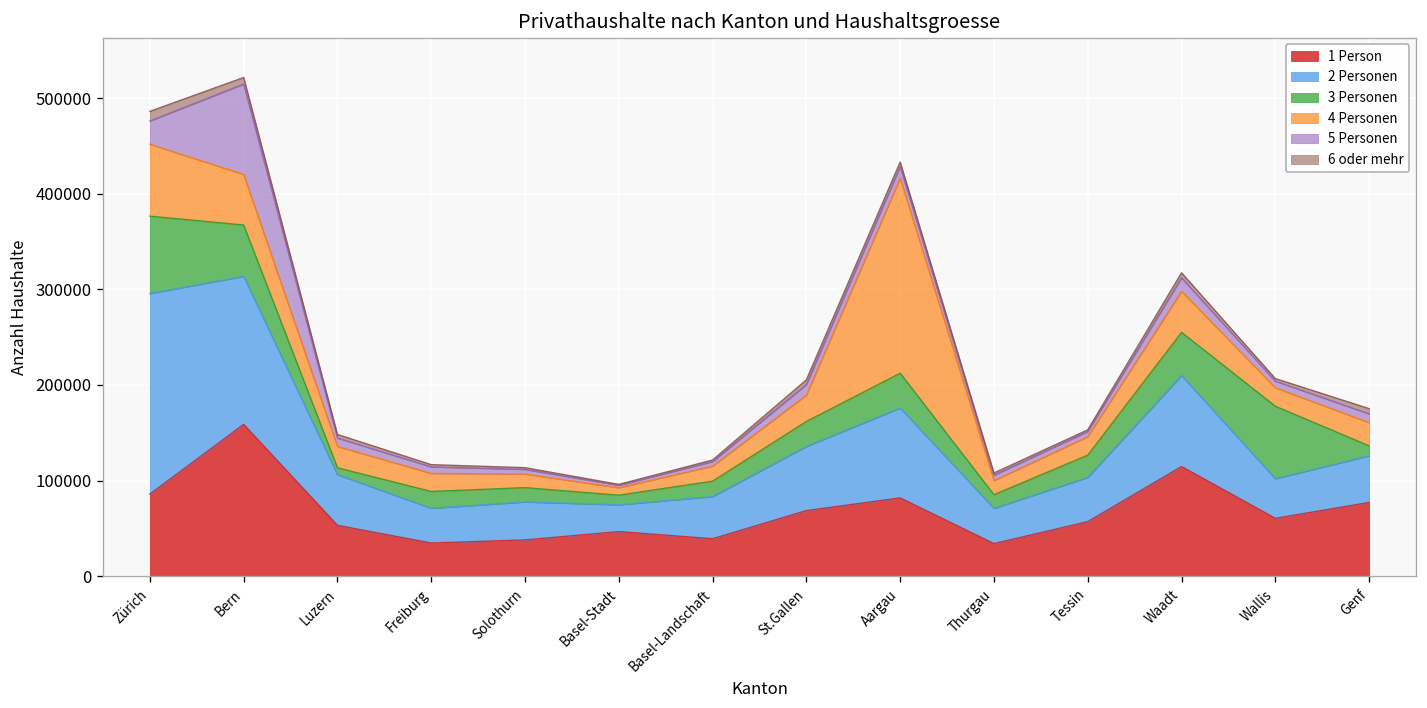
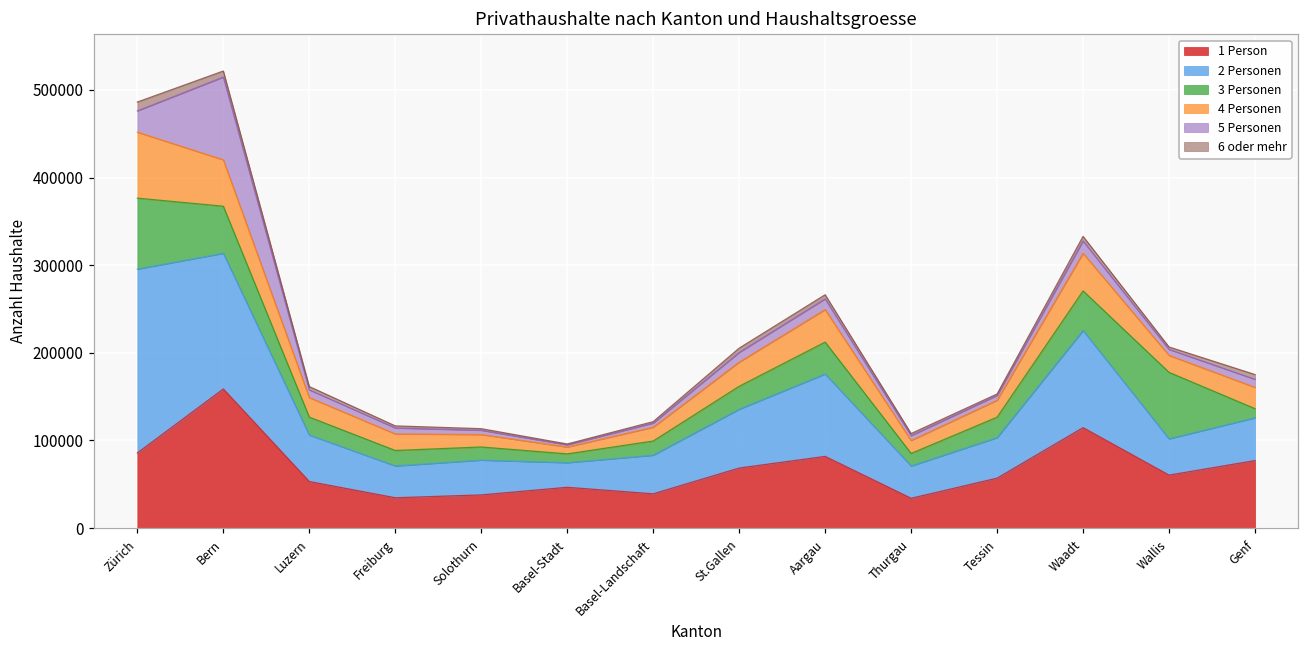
3 Personen, Luzern: 10000 -> 20000
4 Personen, Aargau: 200000 -> 40000
2 Personen, Waadt: 100000 -> 110000
